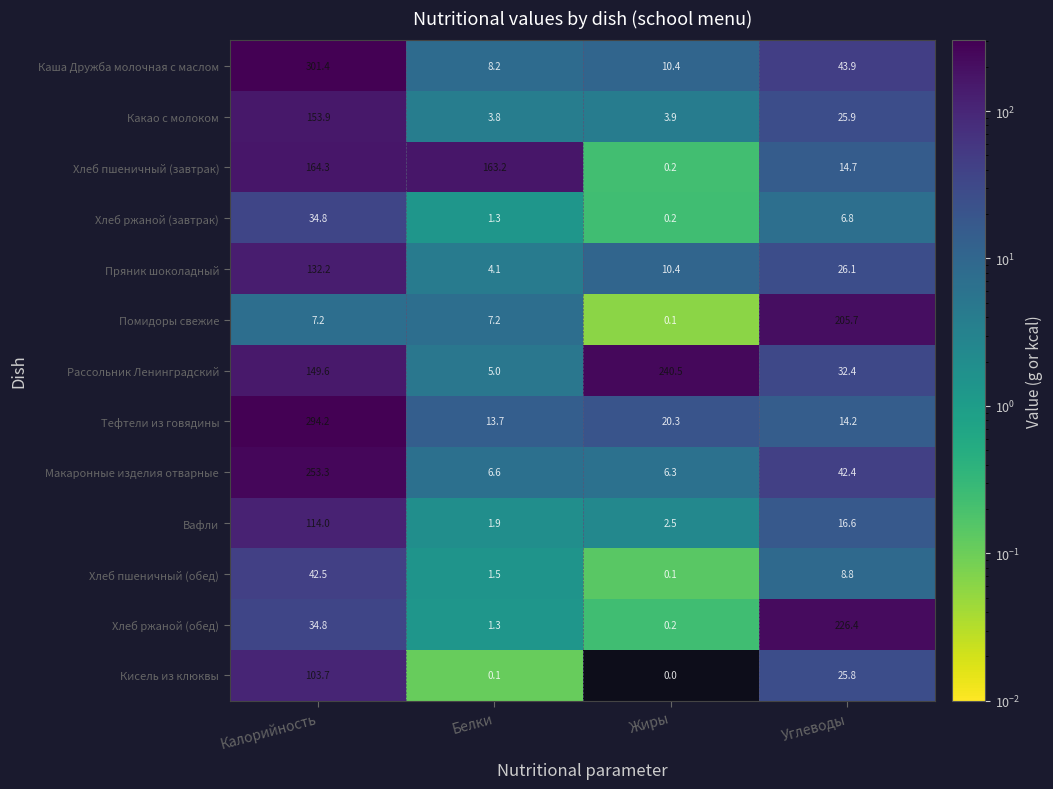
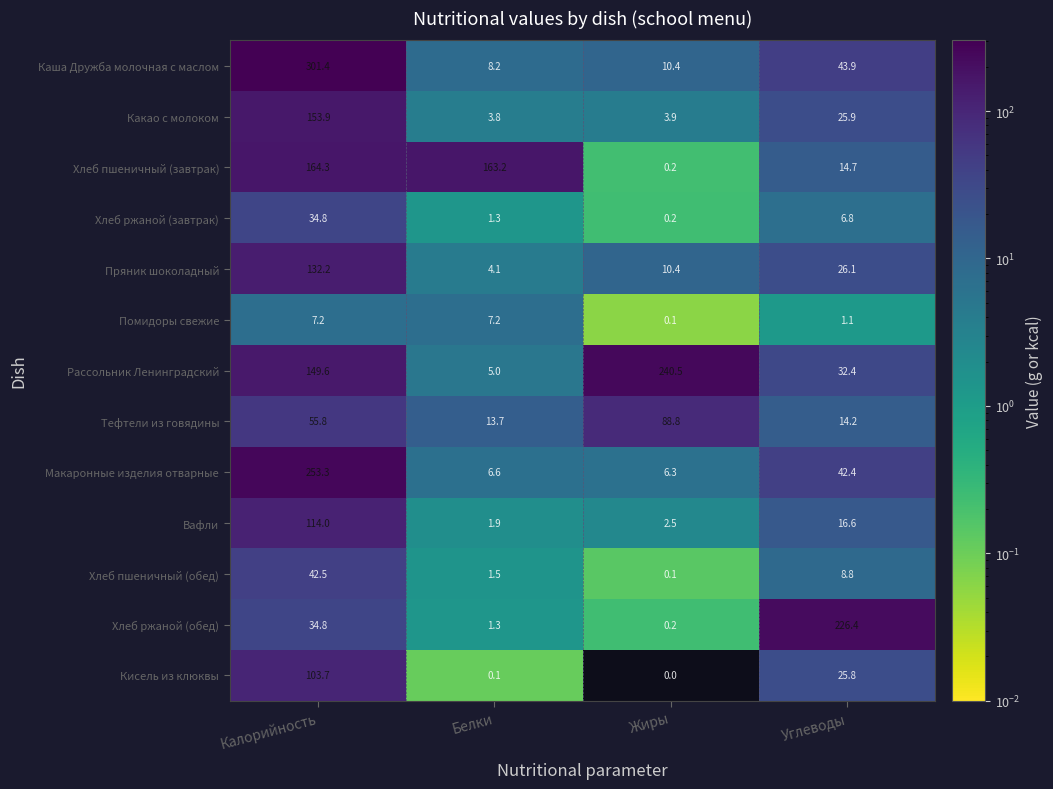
Помидоры свежие, Углеводы: 205.7 -> 1.1
Тефтели из говядины, Калорийность: 294.2 -> 55.8
Тефтели из говядины, Жиры: 20.3 -> 88.8
